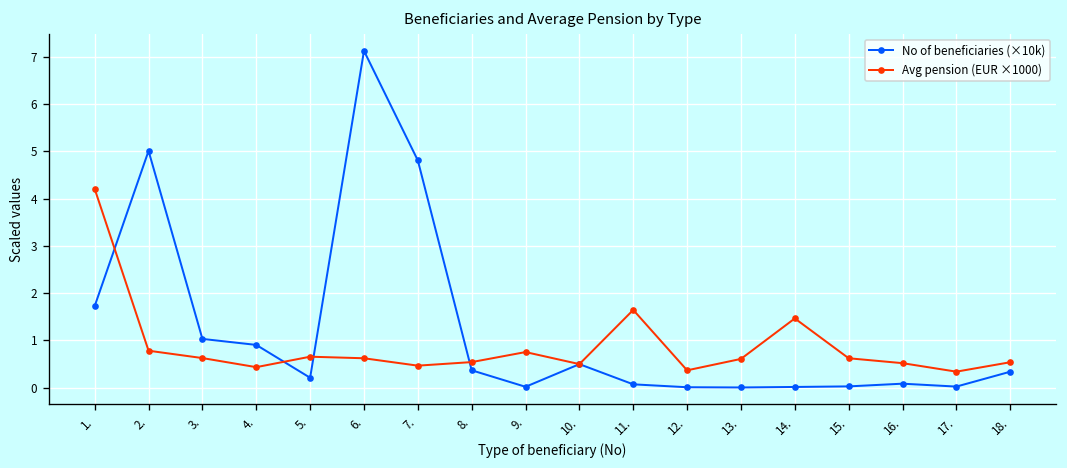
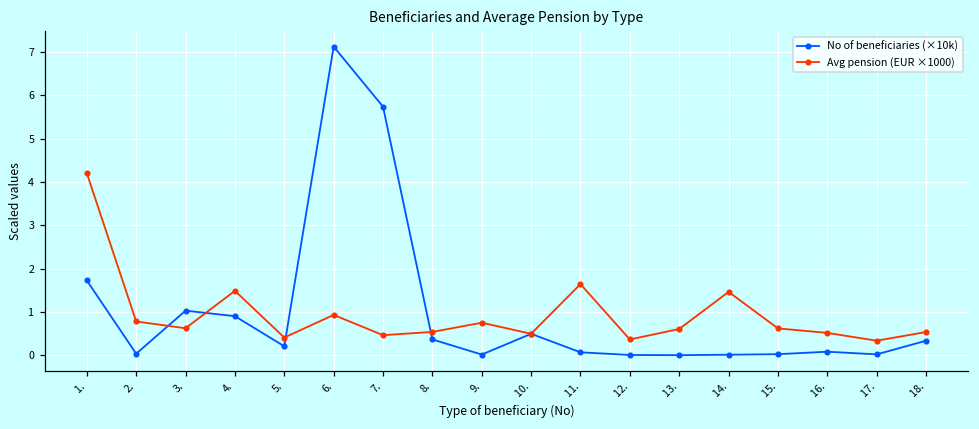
No of beneficiaries (×10k), 2.: 5.0 -> 0.0
Avg pension (EUR ×1000), 4.: 0.4 -> 1.5
Avg pension (EUR ×1000), 5.: 0.7 -> 0.4
Avg pension (EUR ×1000), 6.: 0.6 -> 0.9
No of beneficiaries (×10k), 7.: 4.8 -> 5.7
